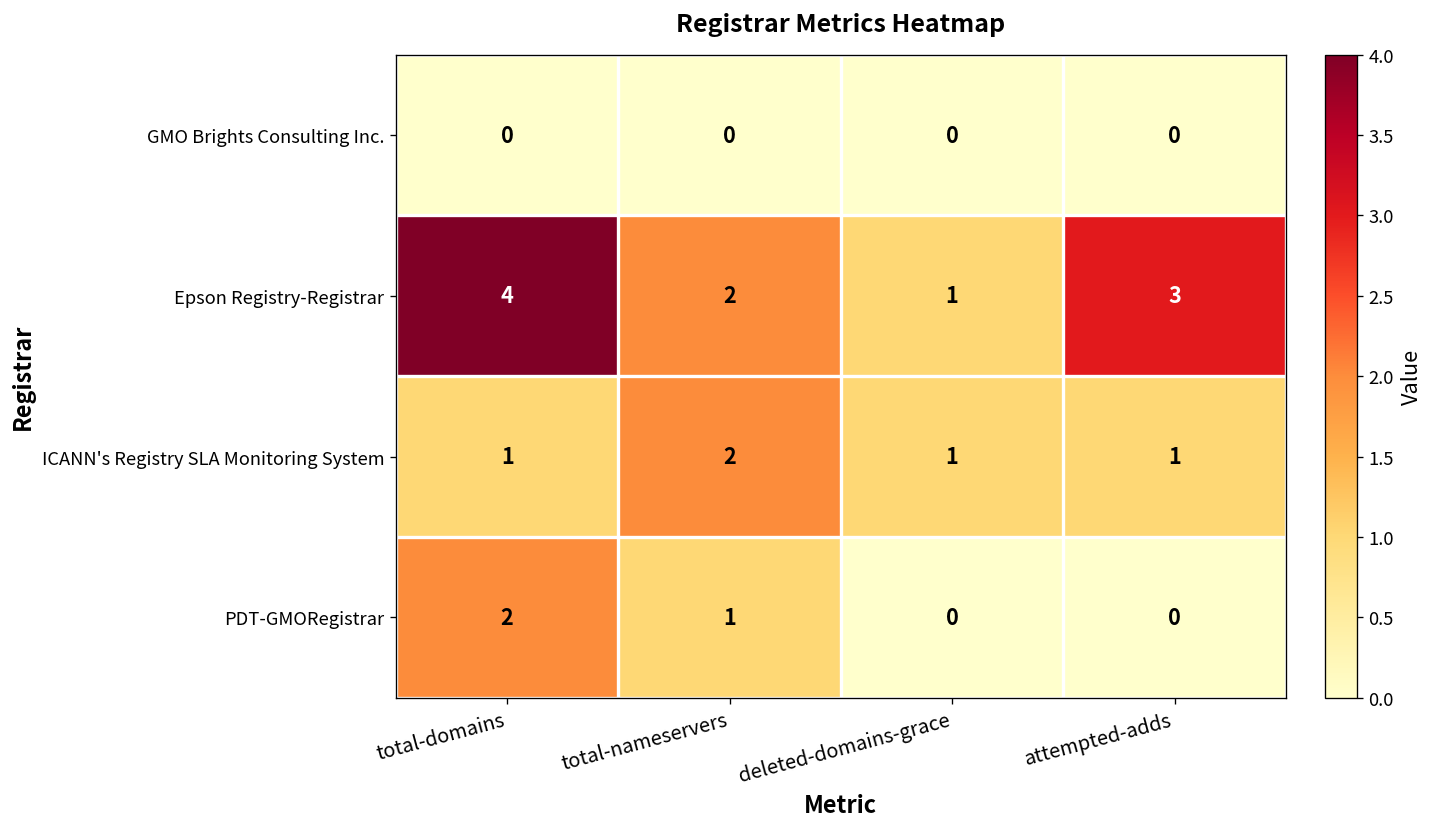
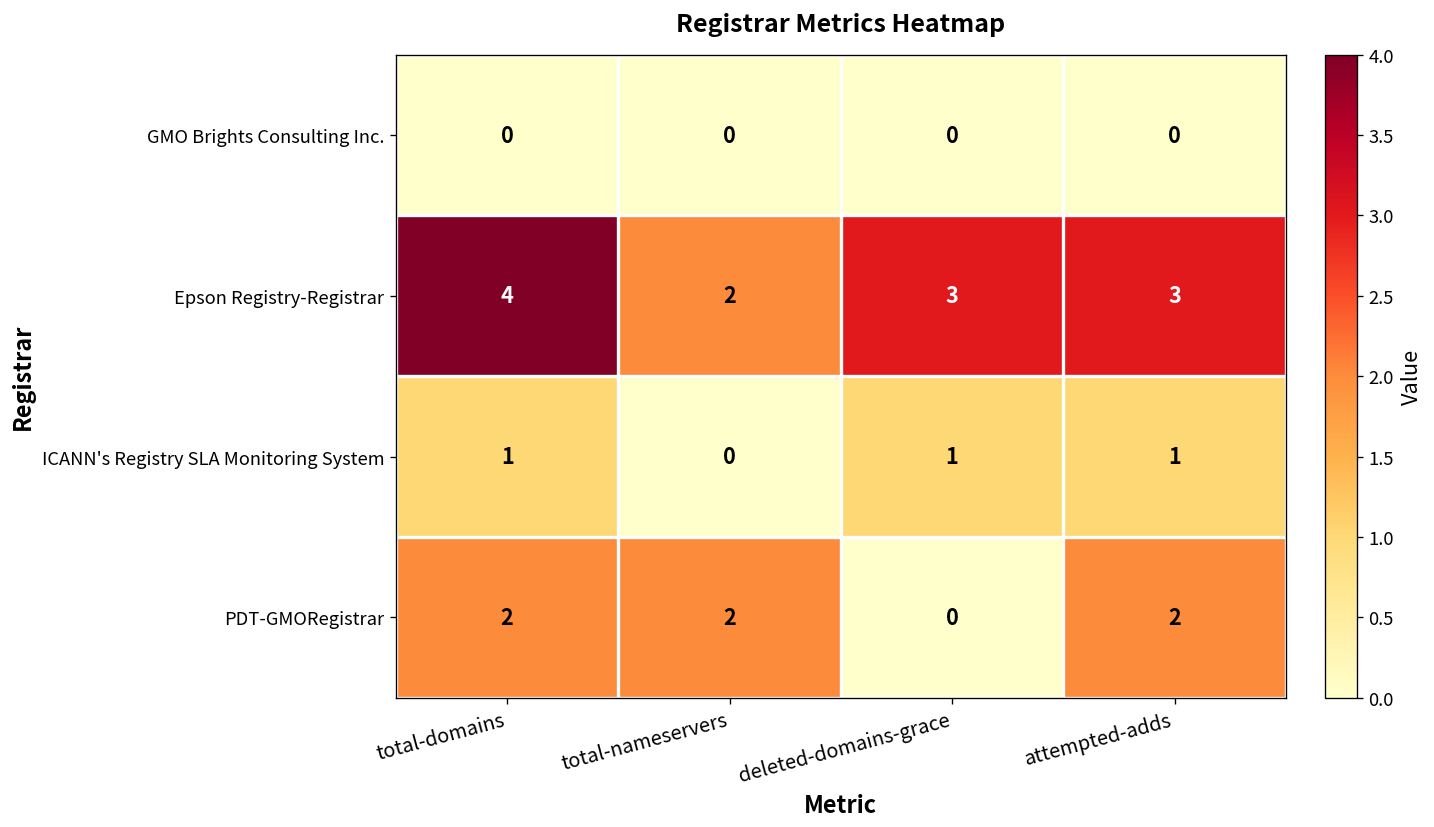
Epson Registry-Registrar, deleted-domains-grace: 1 -> 3
ICANN's Registry SLA Monitoring System, total-nameservers: 2 -> 0
PDT-GMORegistrar, total-nameservers: 1 -> 2
PDT-GMORegistrar, attempted-adds: 0 -> 2
